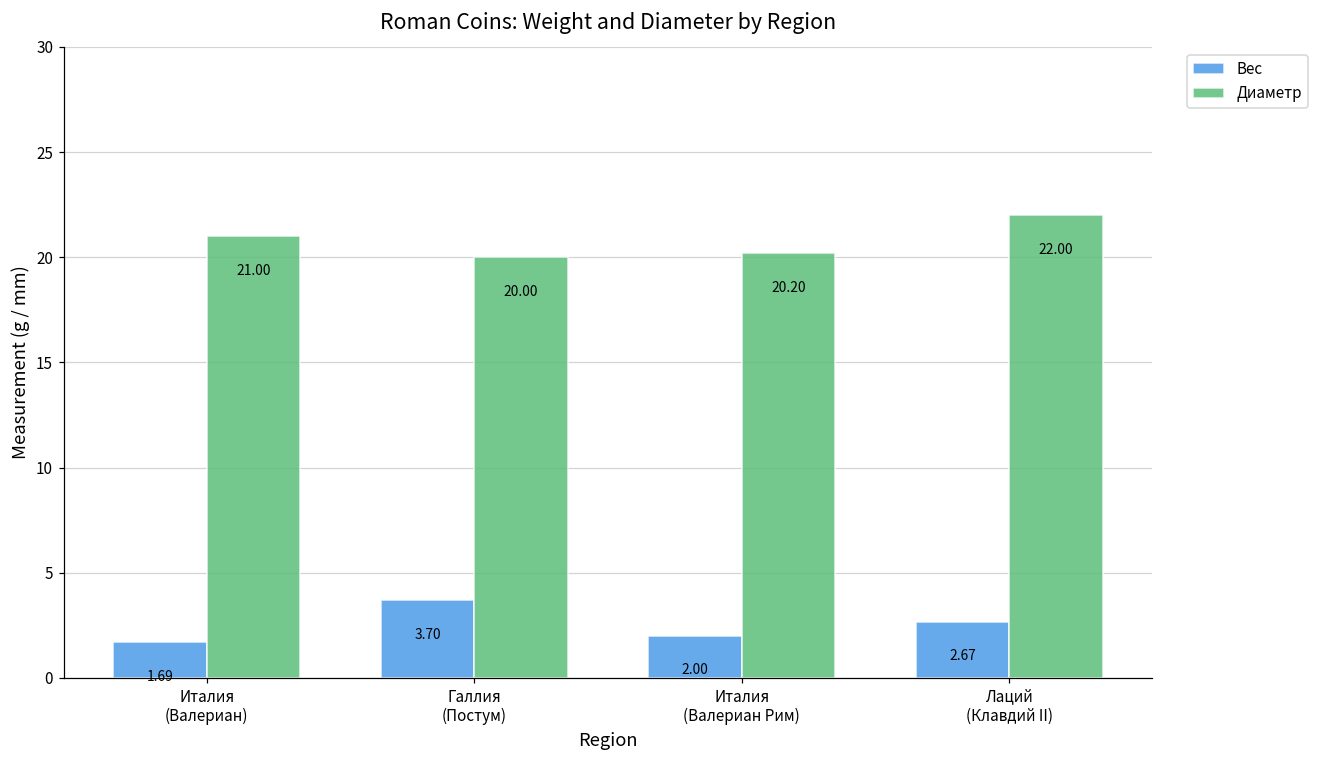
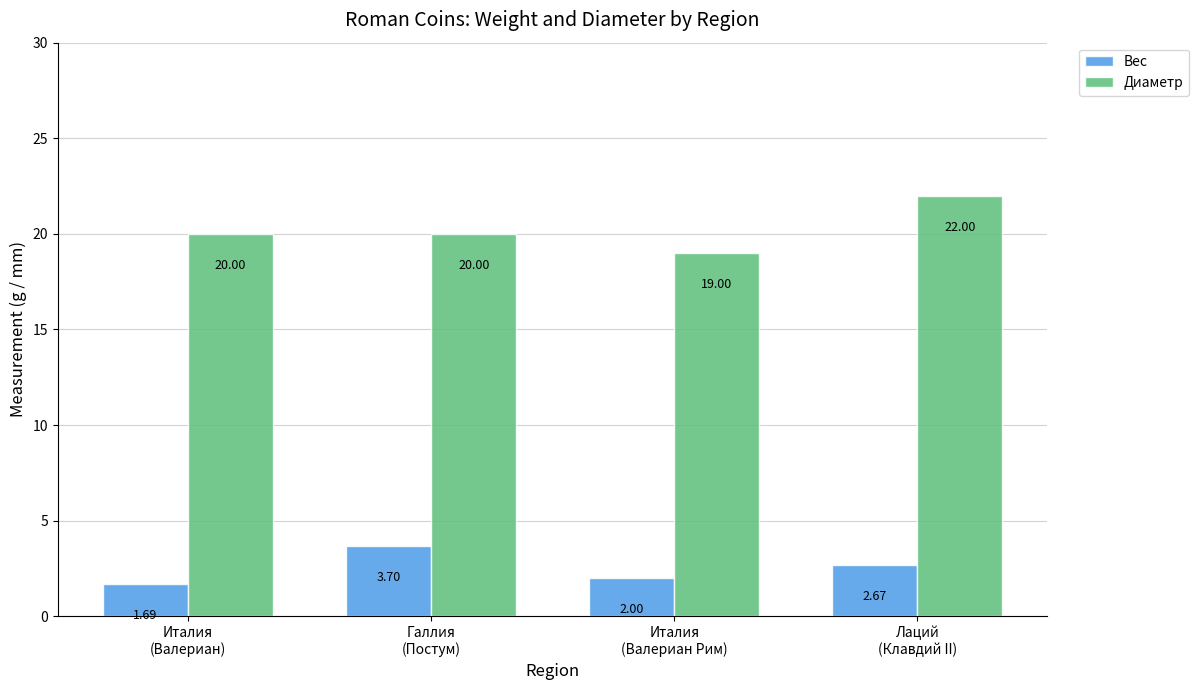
Диаметр, Италия (Валериан): 21.00 -> 20.00
Диаметр, Италия (Валериан Рим): 20.20 -> 19.00
